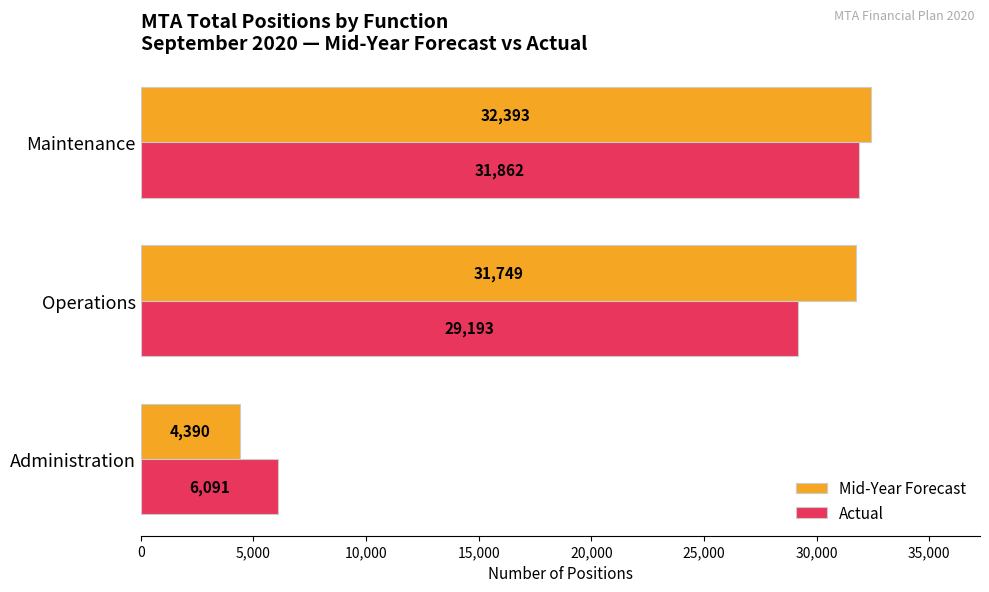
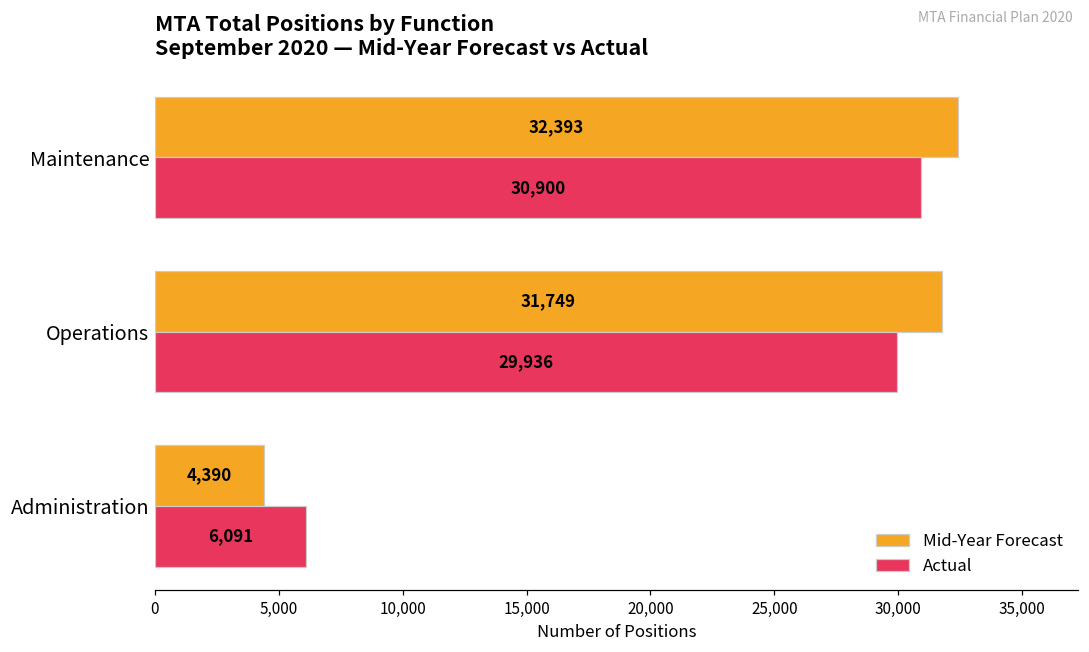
Actual, Maintenance: 31,862 -> 30,900
Actual, Operations: 29,193 -> 29,936
